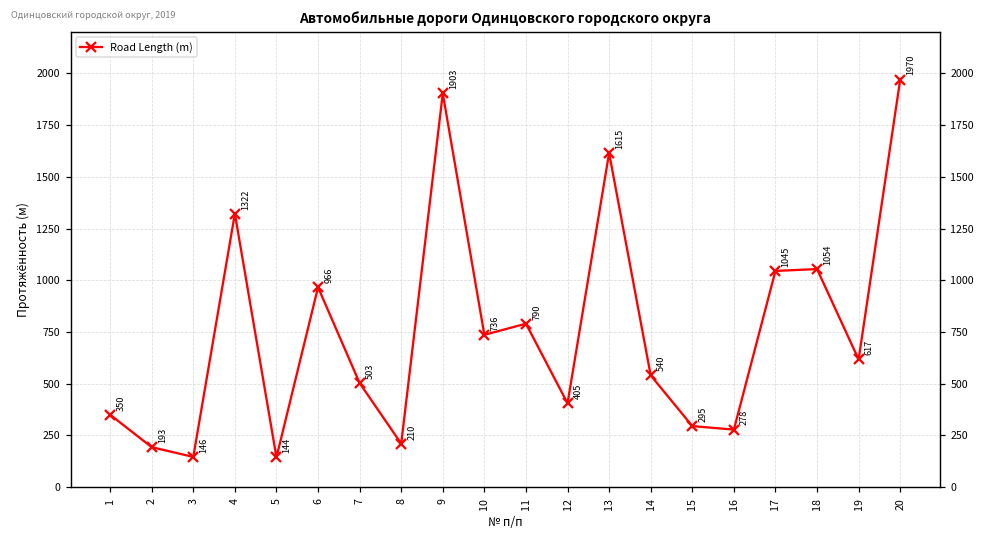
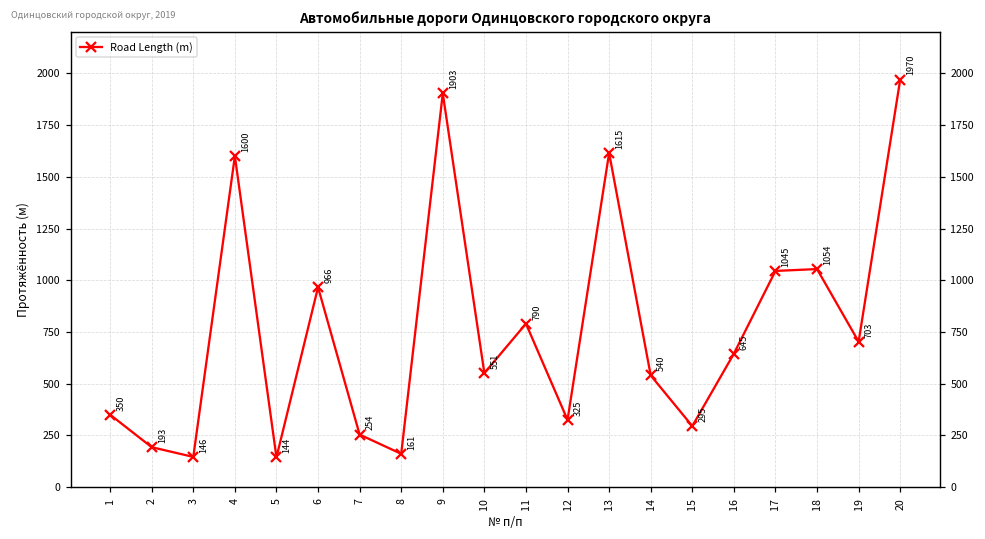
4: 1322 -> 1600
7: 503 -> 254
8: 210 -> 161
10: 736 -> 551
12: 405 -> 325
16: 278 -> 645
19: 617 -> 703
